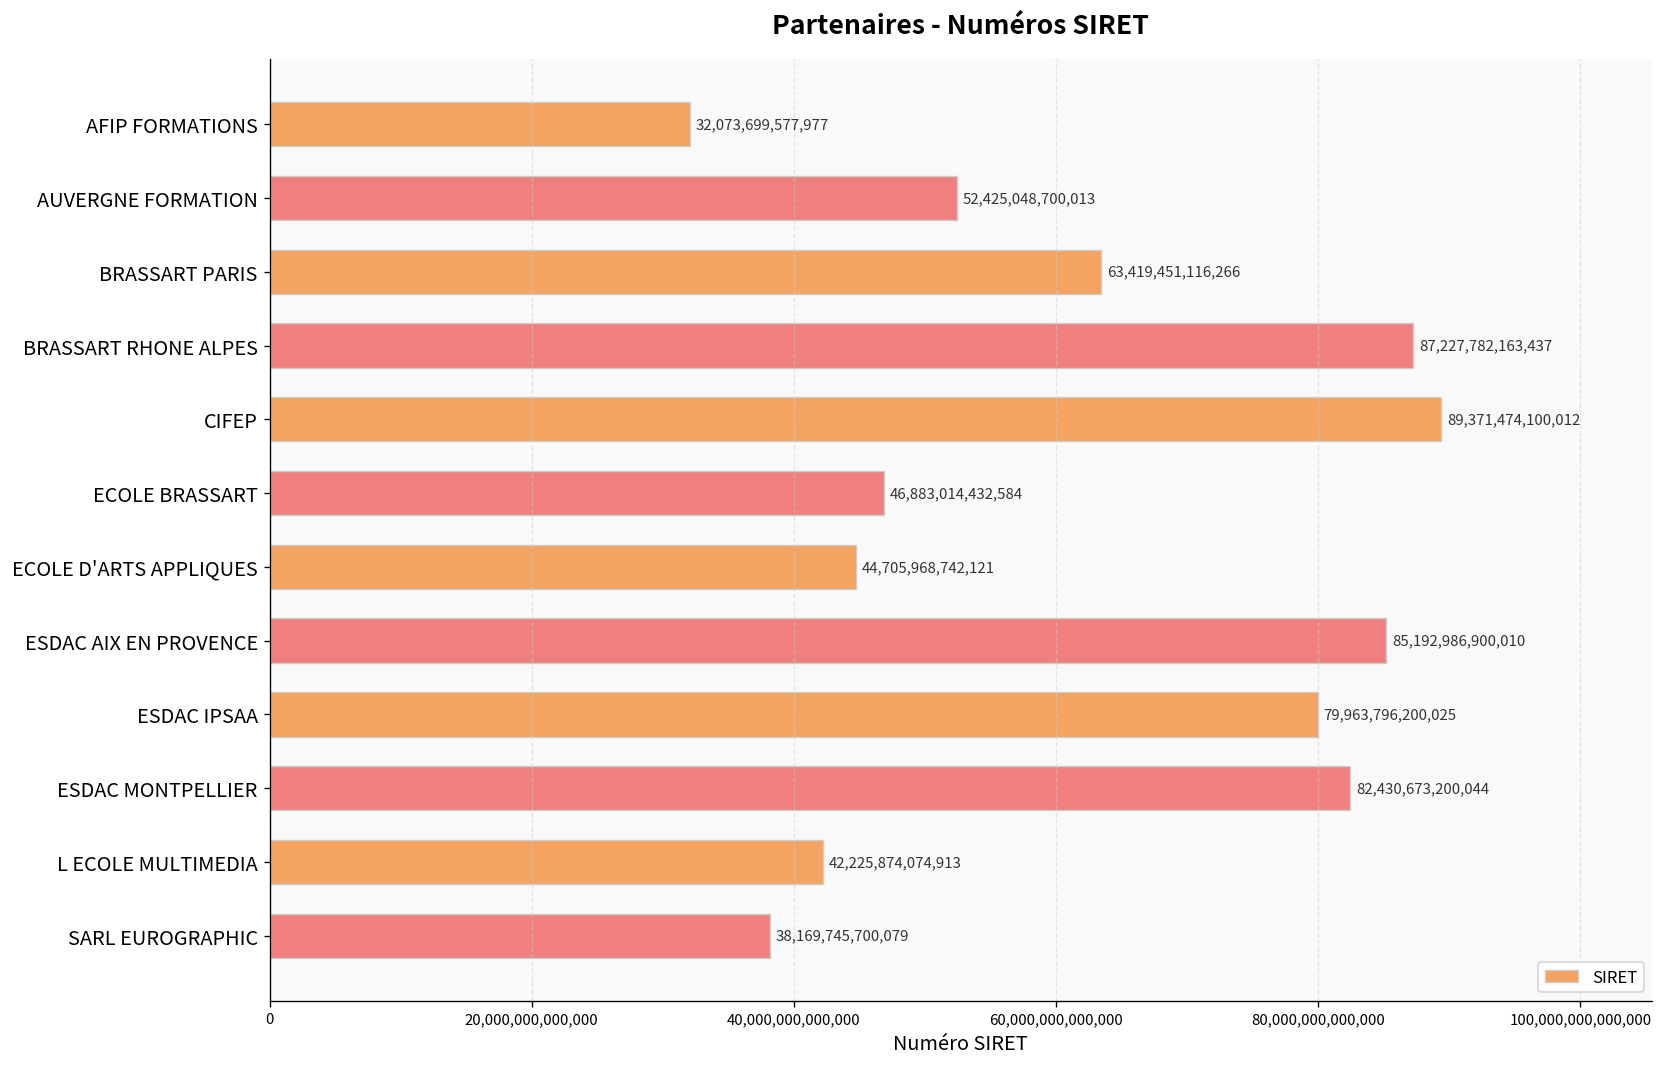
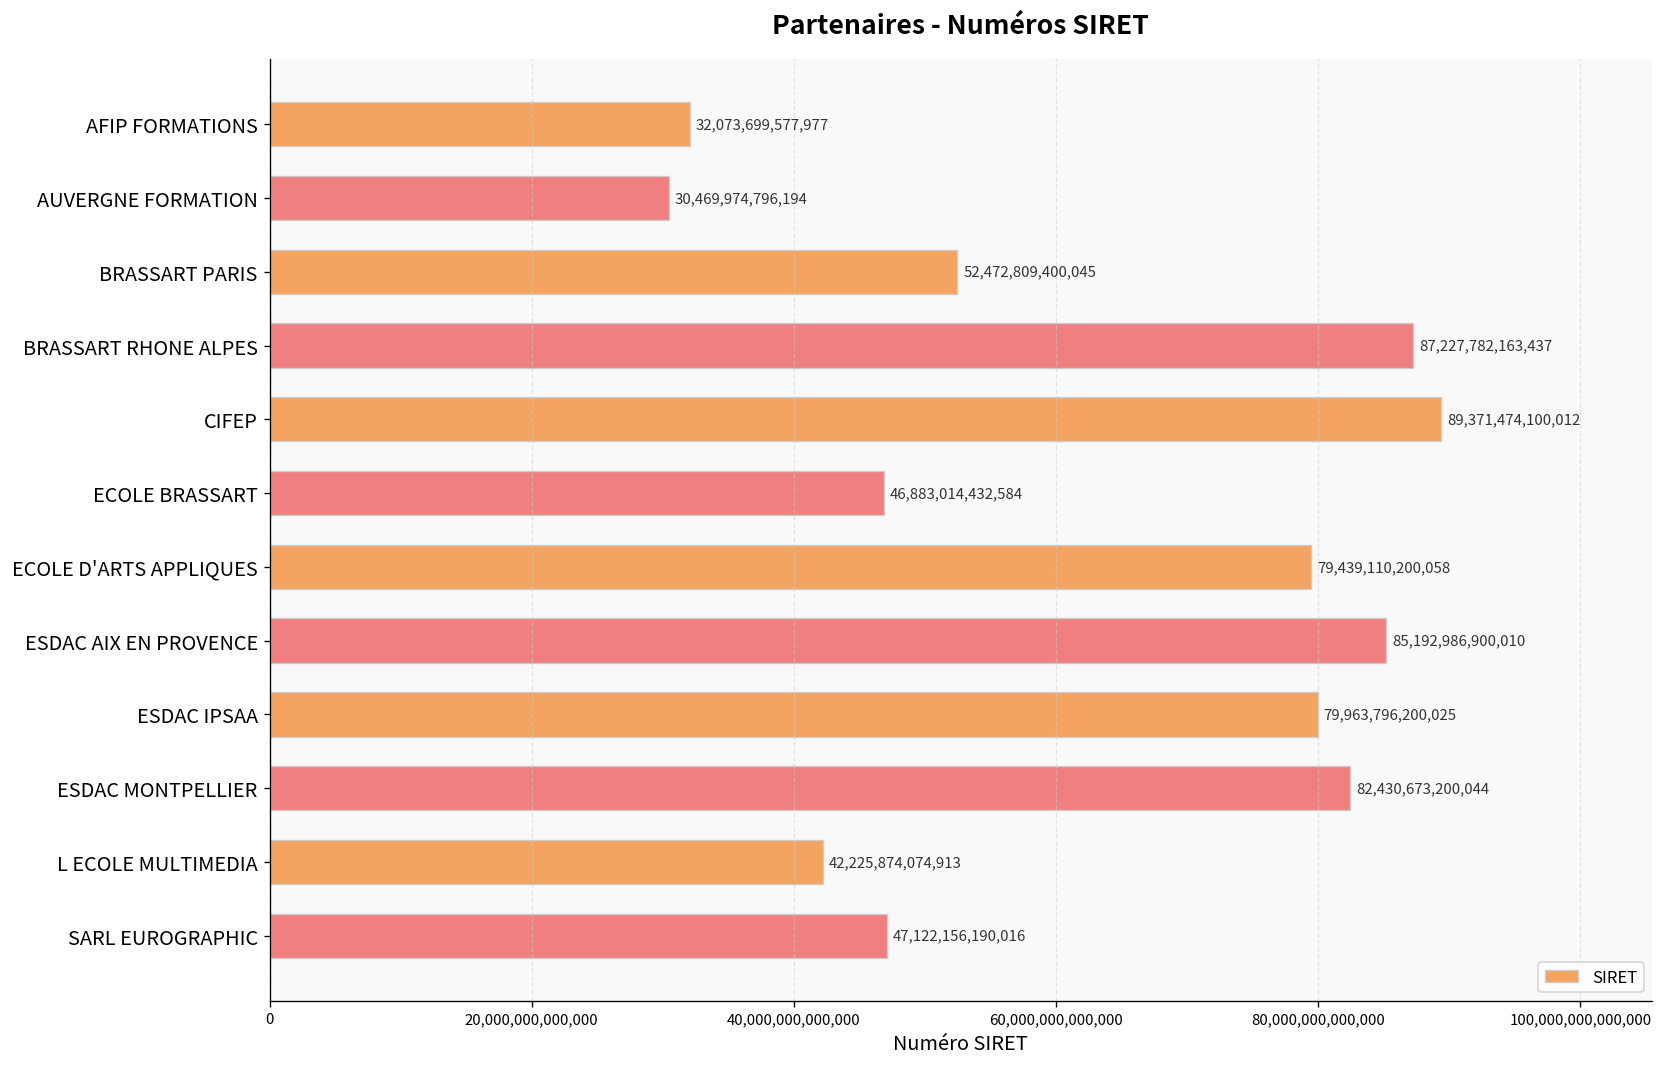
AUVERGNE FORMATION: 52,425,048,700,013 -> 30,469,974,796,194
BRASSART PARIS: 63,419,451,116,266 -> 52,472,809,400,045
ECOLE D'ARTS APPLIQUES: 44,705,968,742,121 -> 79,439,110,200,058
SARL EUROGRAPHIC: 38,169,745,700,079 -> 47,122,156,190,016
